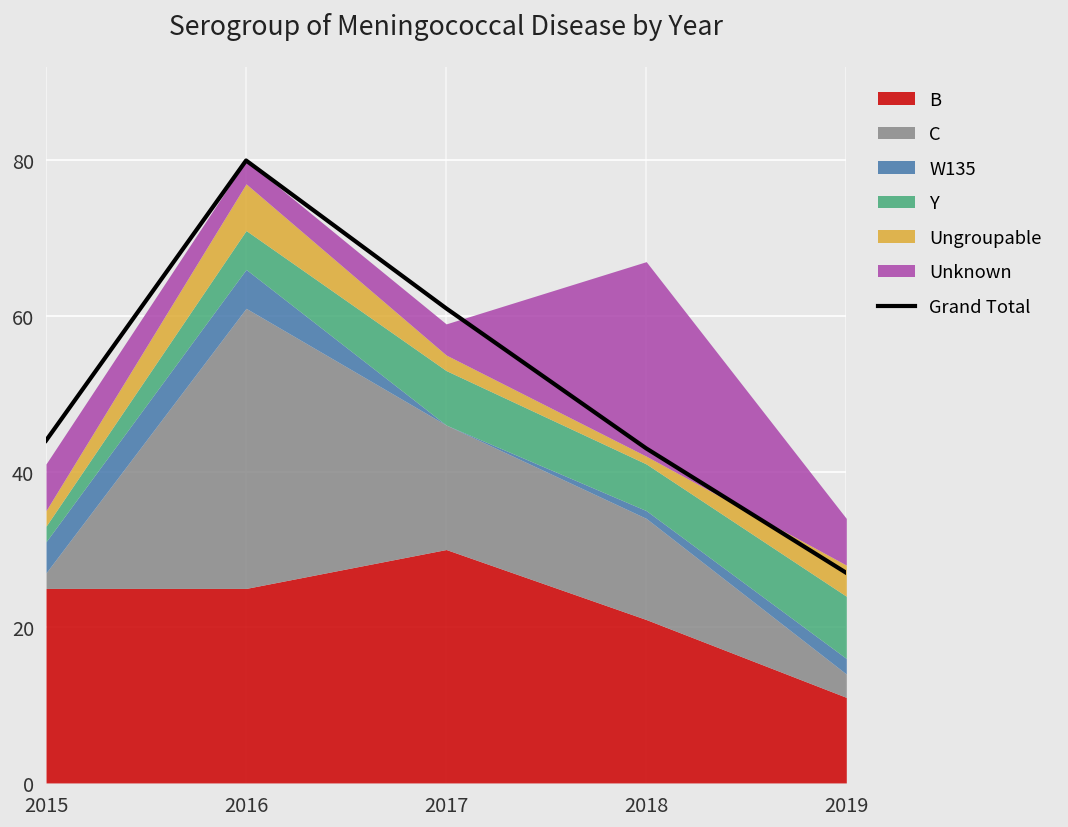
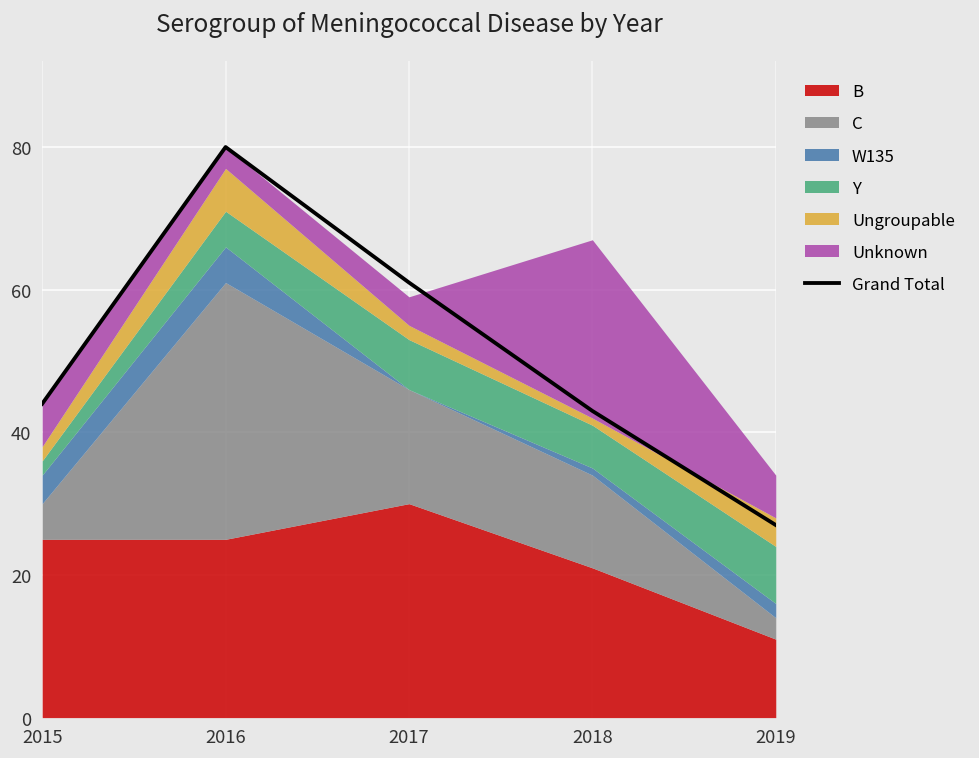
C, 2015: 2 -> 5
